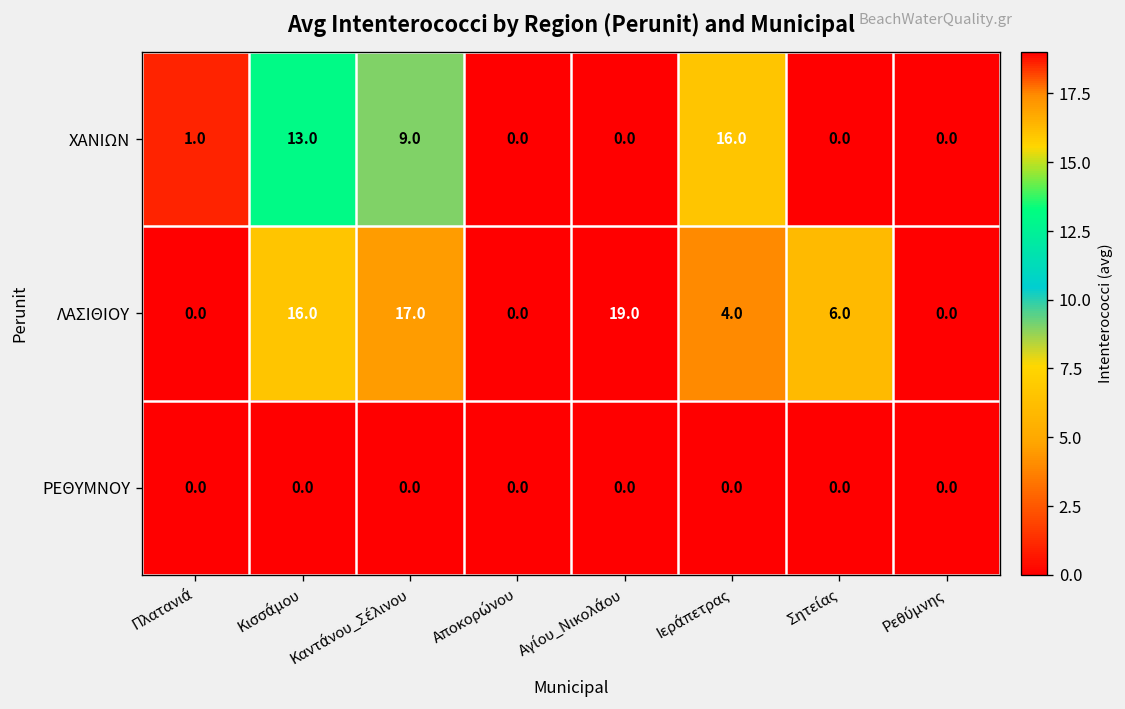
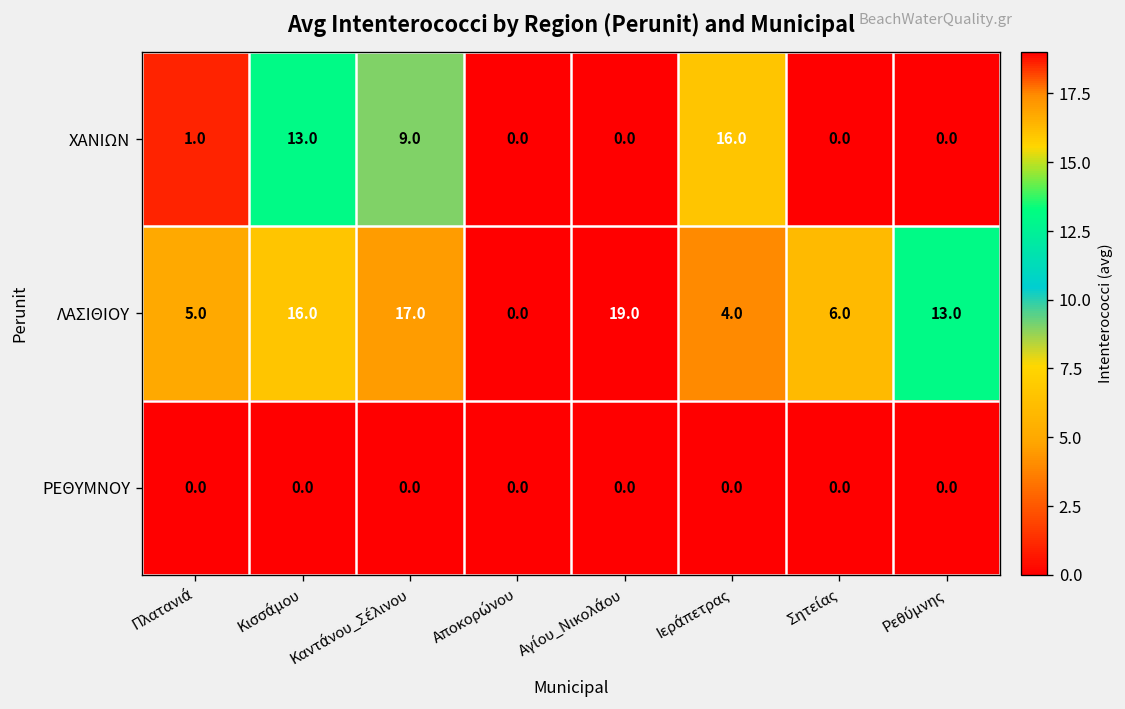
ΛΑΣΙΘΙΟΥ, Πλατανιά: 0.0 -> 5.0
ΛΑΣΙΘΙΟΥ, Ρεθύμνης: 0.0 -> 13.0
